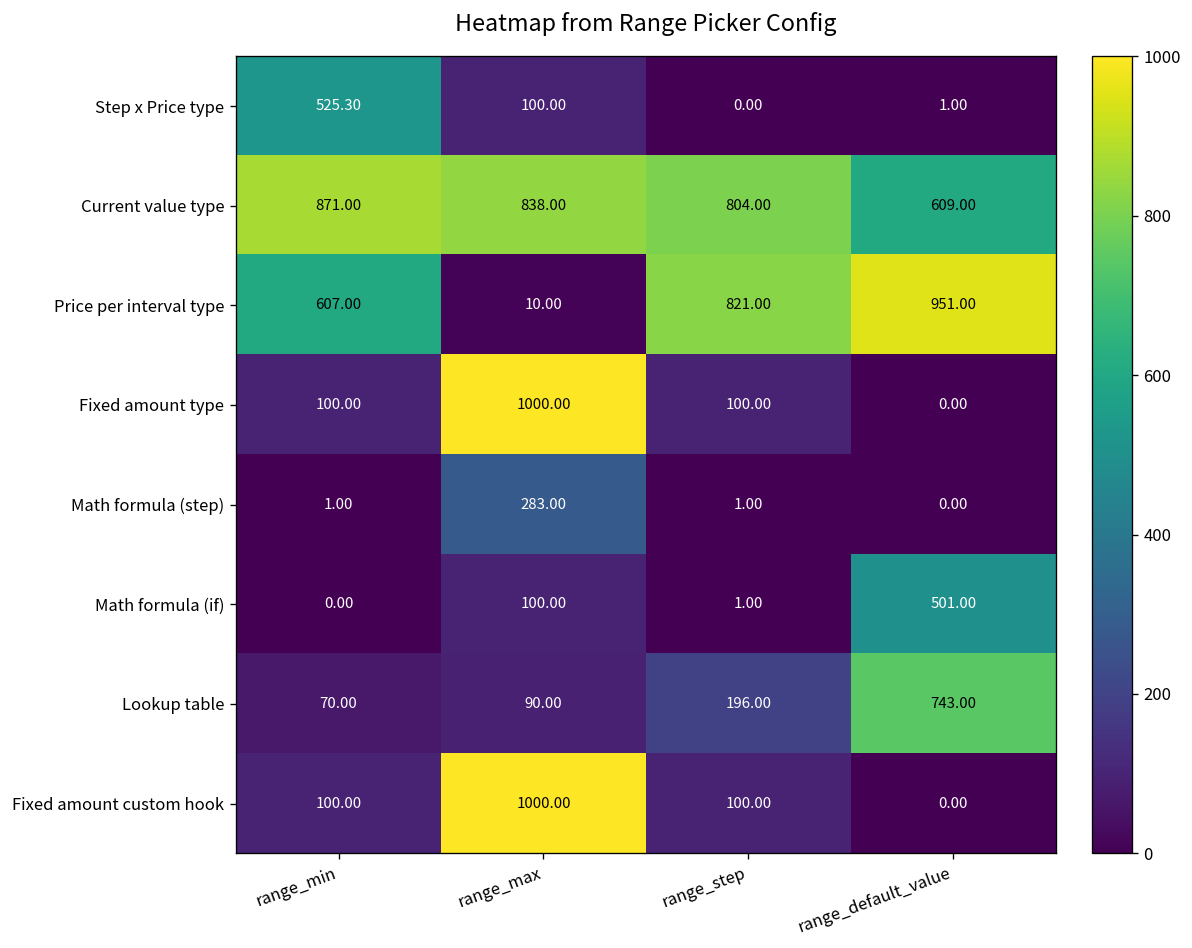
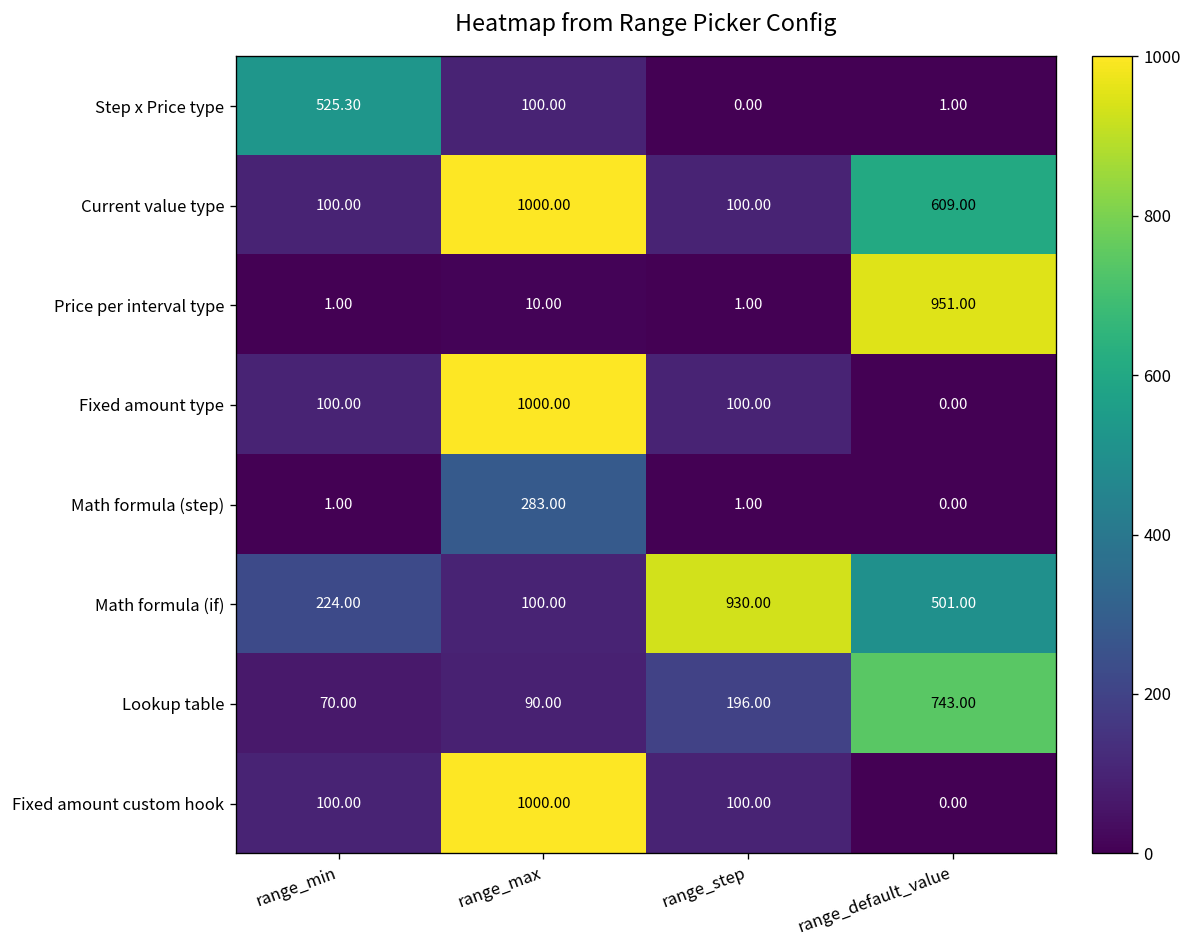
Current value type, range_min: 871.00 -> 100.00
Current value type, range_max: 838.00 -> 1000.00
Current value type, range_step: 804.00 -> 100.00
Price per interval type, range_min: 607.00 -> 1.00
Price per interval type, range_step: 821.00 -> 1.00
Math formula (if), range_min: 0.00 -> 224.00
Math formula (if), range_step: 1.00 -> 930.00
